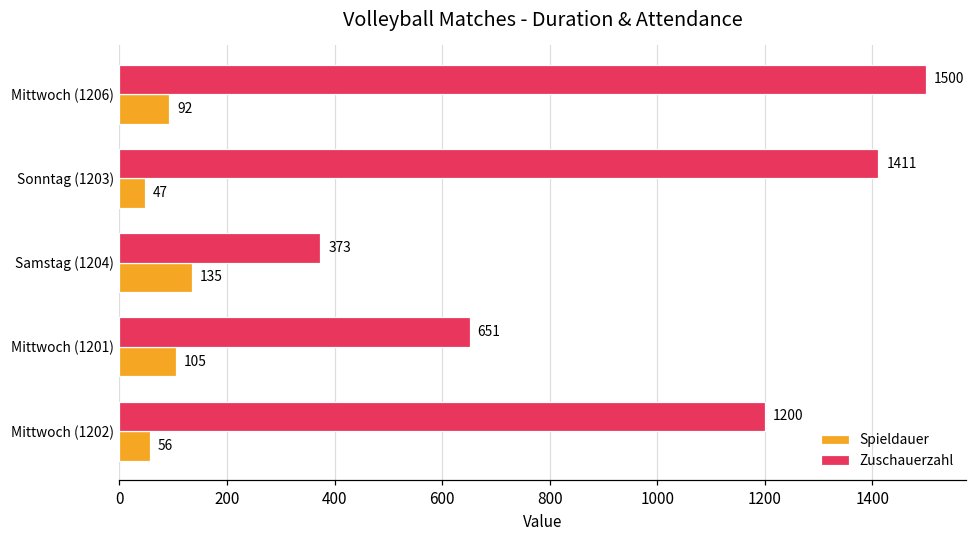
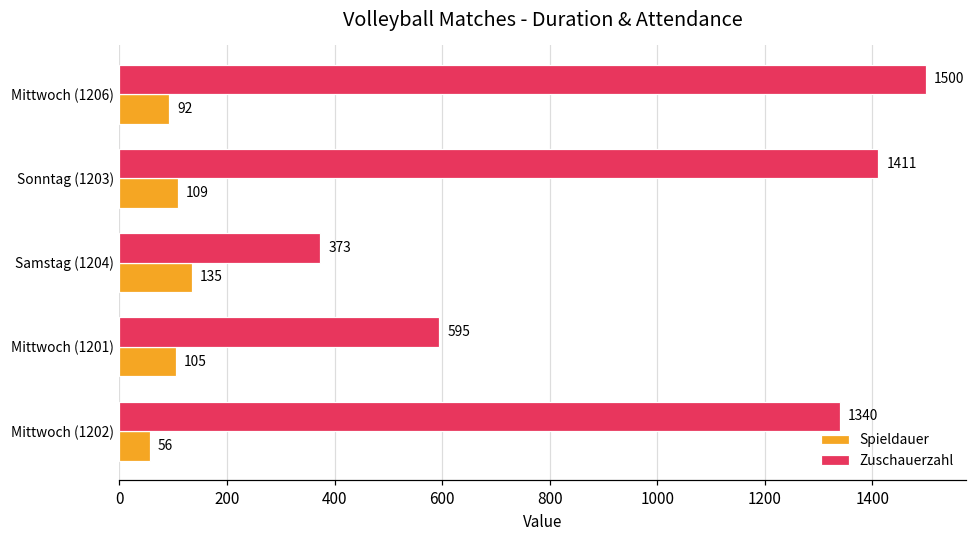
Spieldauer, Sonntag (1203): 47 -> 109
Zuschauerzahl, Mittwoch (1201): 651 -> 595
Zuschauerzahl, Mittwoch (1202): 1200 -> 1340
